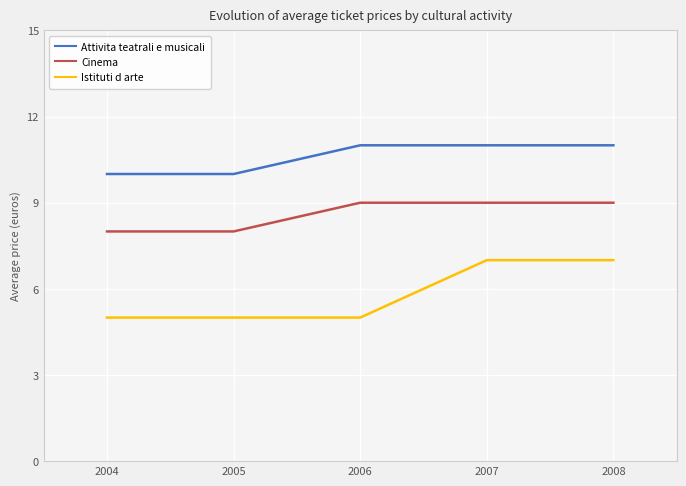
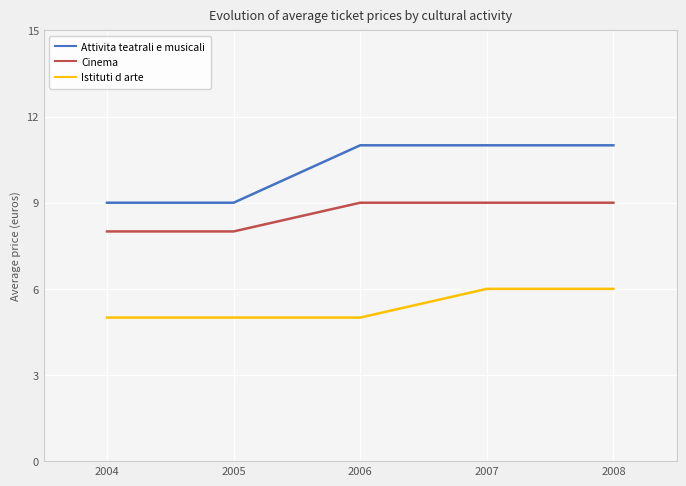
Attivita teatrali e musicali, 2004: 10 -> 9
Attivita teatrali e musicali, 2005: 10 -> 9
Istituti d arte, 2007: 7 -> 6
Istituti d arte, 2008: 7 -> 6
